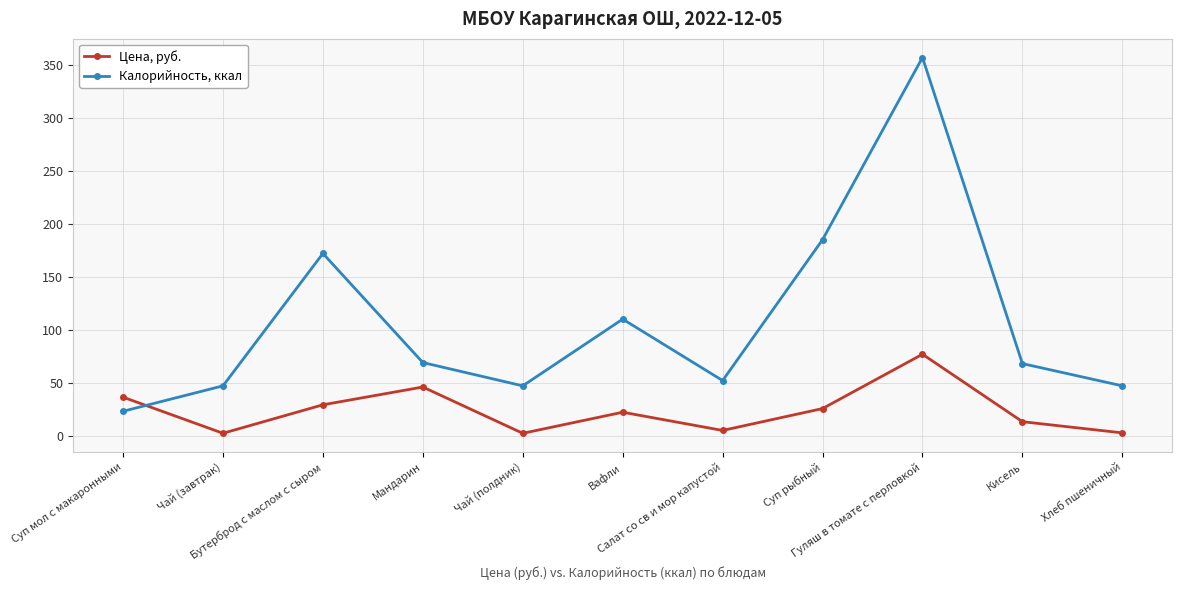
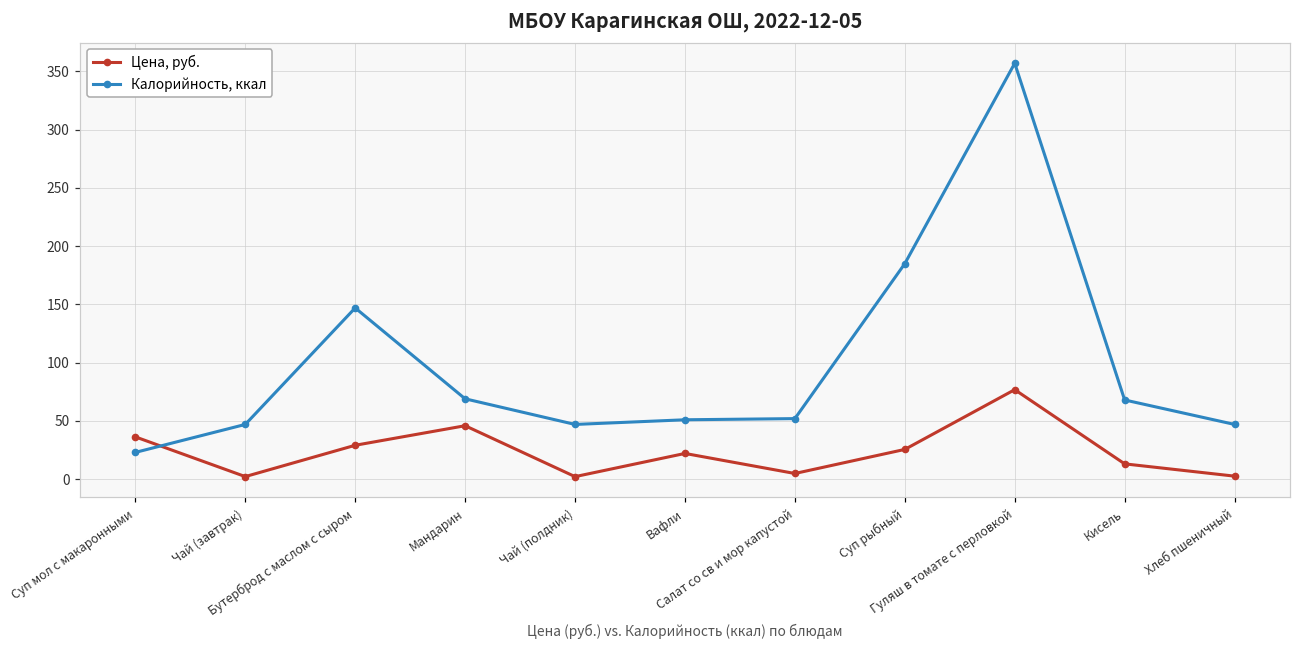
Калорийность, ккал, Бутерброд с маслом с сыром: 172 -> 147
Калорийность, ккал, Вафли: 110 -> 51
